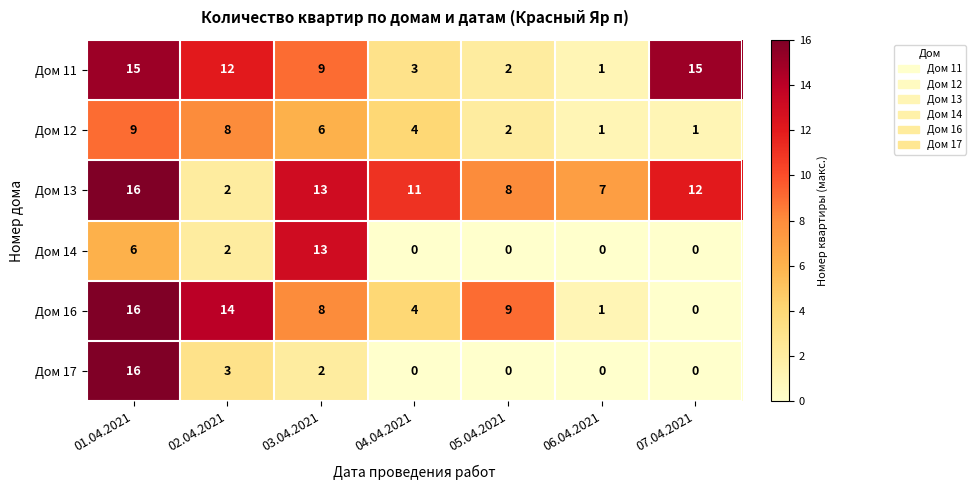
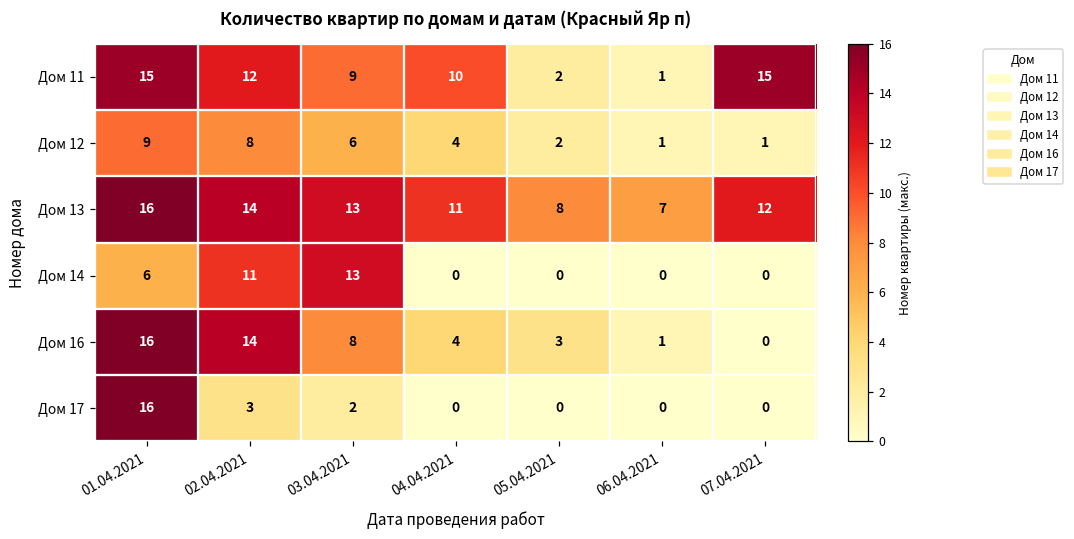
Дом 11, 04.04.2021: 3 -> 10
Дом 13, 02.04.2021: 2 -> 14
Дом 14, 02.04.2021: 2 -> 11
Дом 16, 05.04.2021: 9 -> 3
